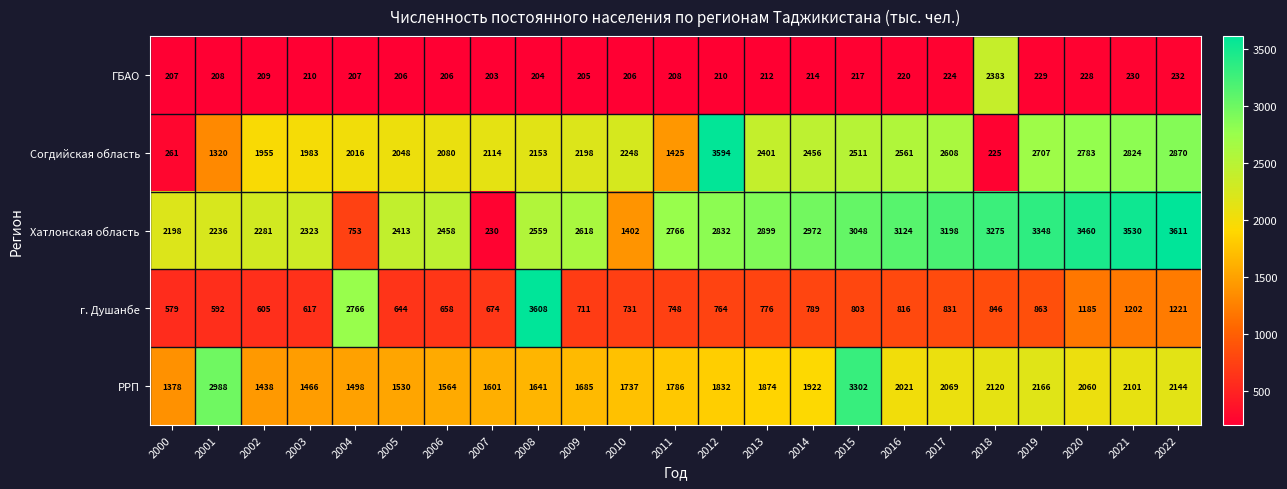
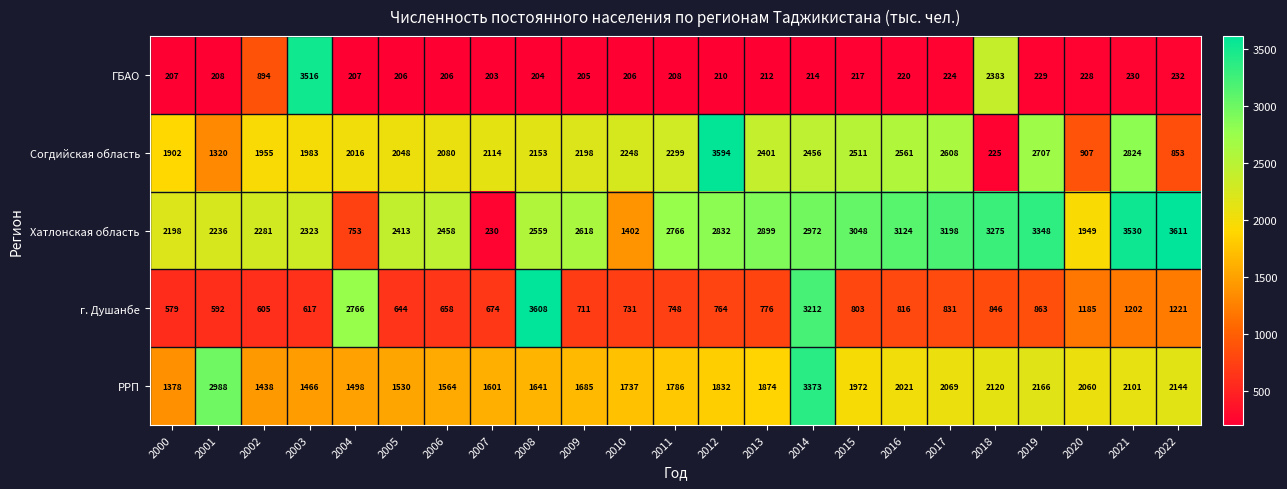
ГБАО, 2002: 209 -> 894
ГБАО, 2003: 210 -> 3516
Согдийская область, 2000: 261 -> 1902
Согдийская область, 2011: 1425 -> 2299
Согдийская область, 2020: 2783 -> 907
Согдийская область, 2022: 2870 -> 853
Хатлонская область, 2020: 3460 -> 1949
г. Душанбе, 2014: 789 -> 3212
РРП, 2014: 1922 -> 3373
РРП, 2015: 3302 -> 1972
